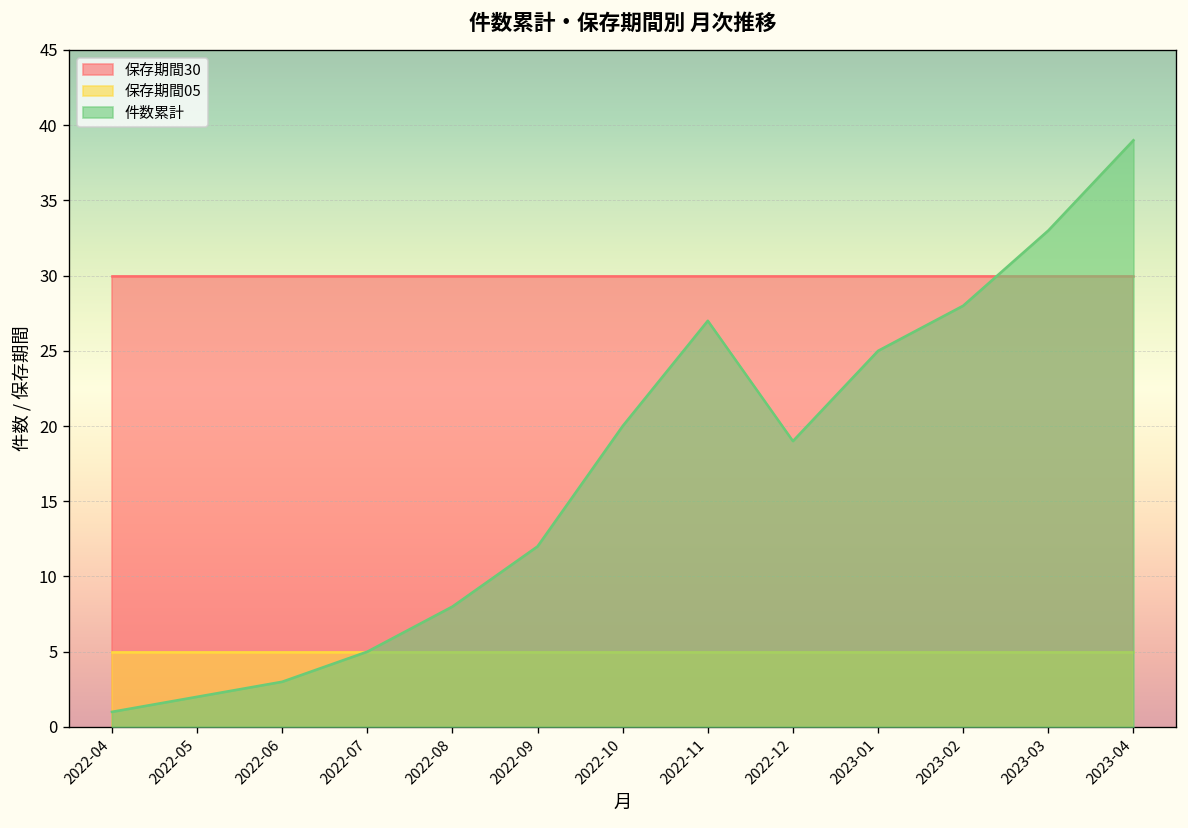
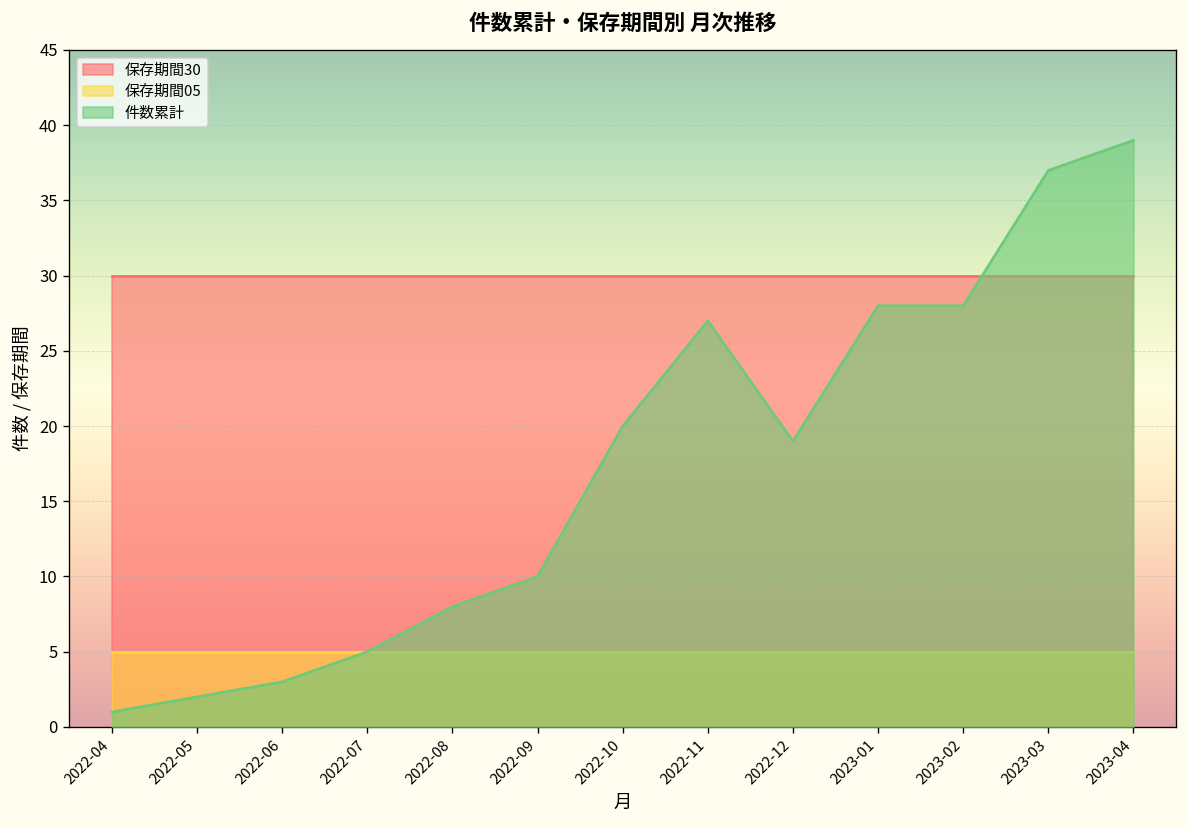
件数累計, 2022-09: 12 -> 10
件数累計, 2023-01: 25 -> 28
件数累計, 2023-03: 33 -> 37
